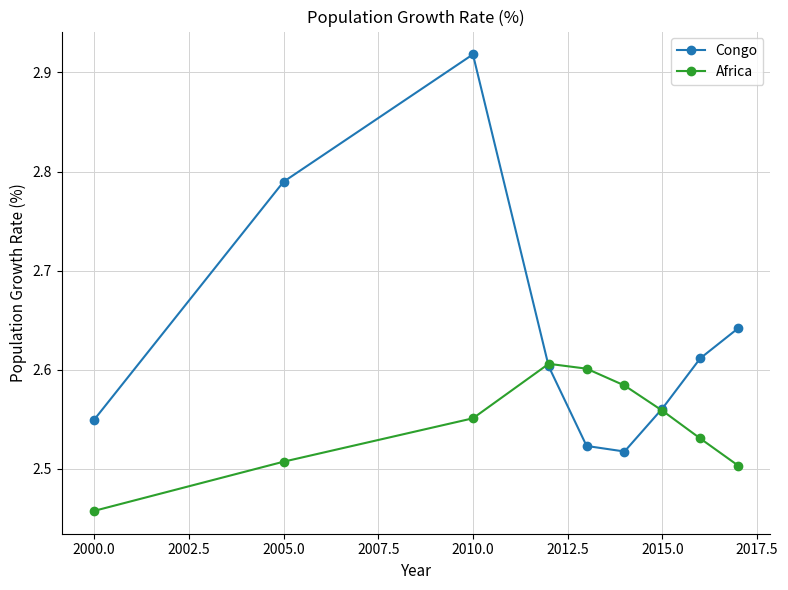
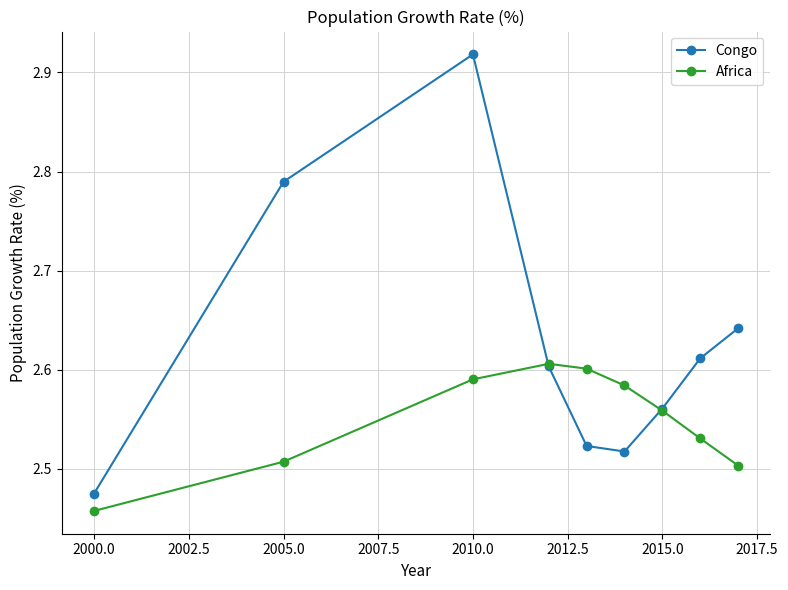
Congo, 2000.0: 2.55 -> 2.48
Africa, 2010.0: 2.55 -> 2.59
